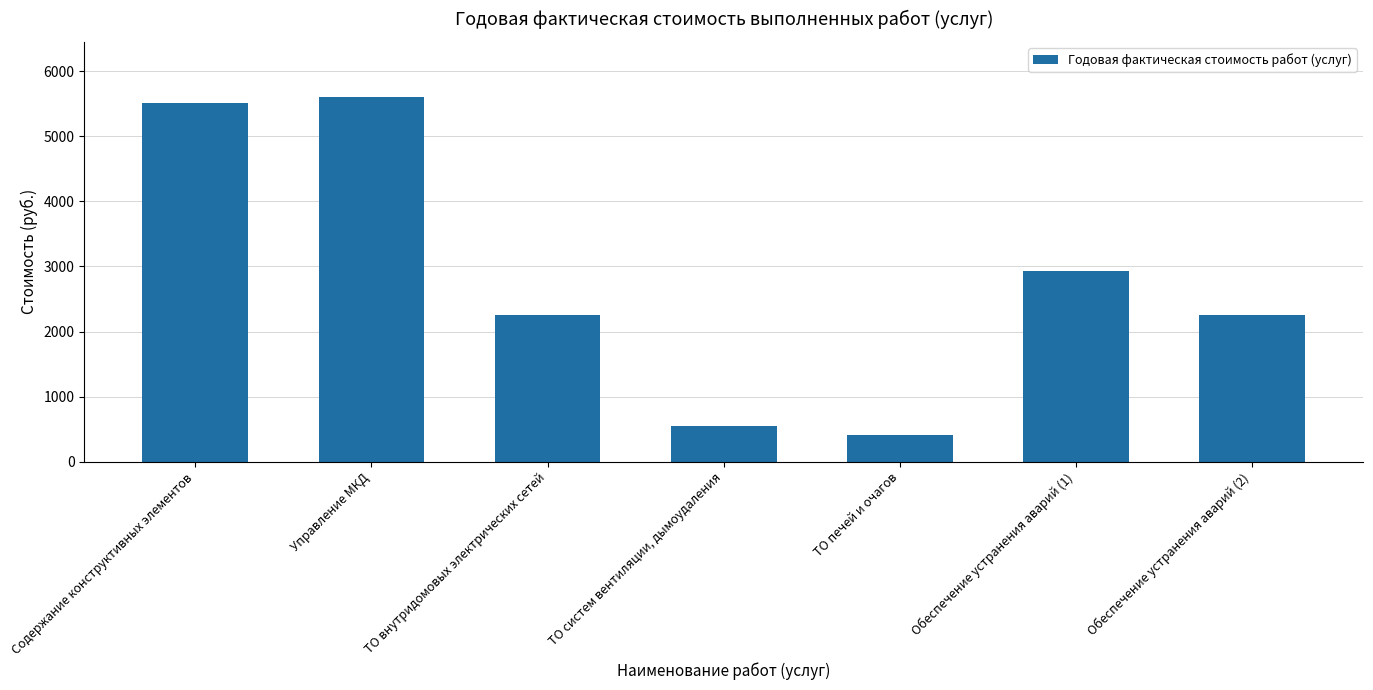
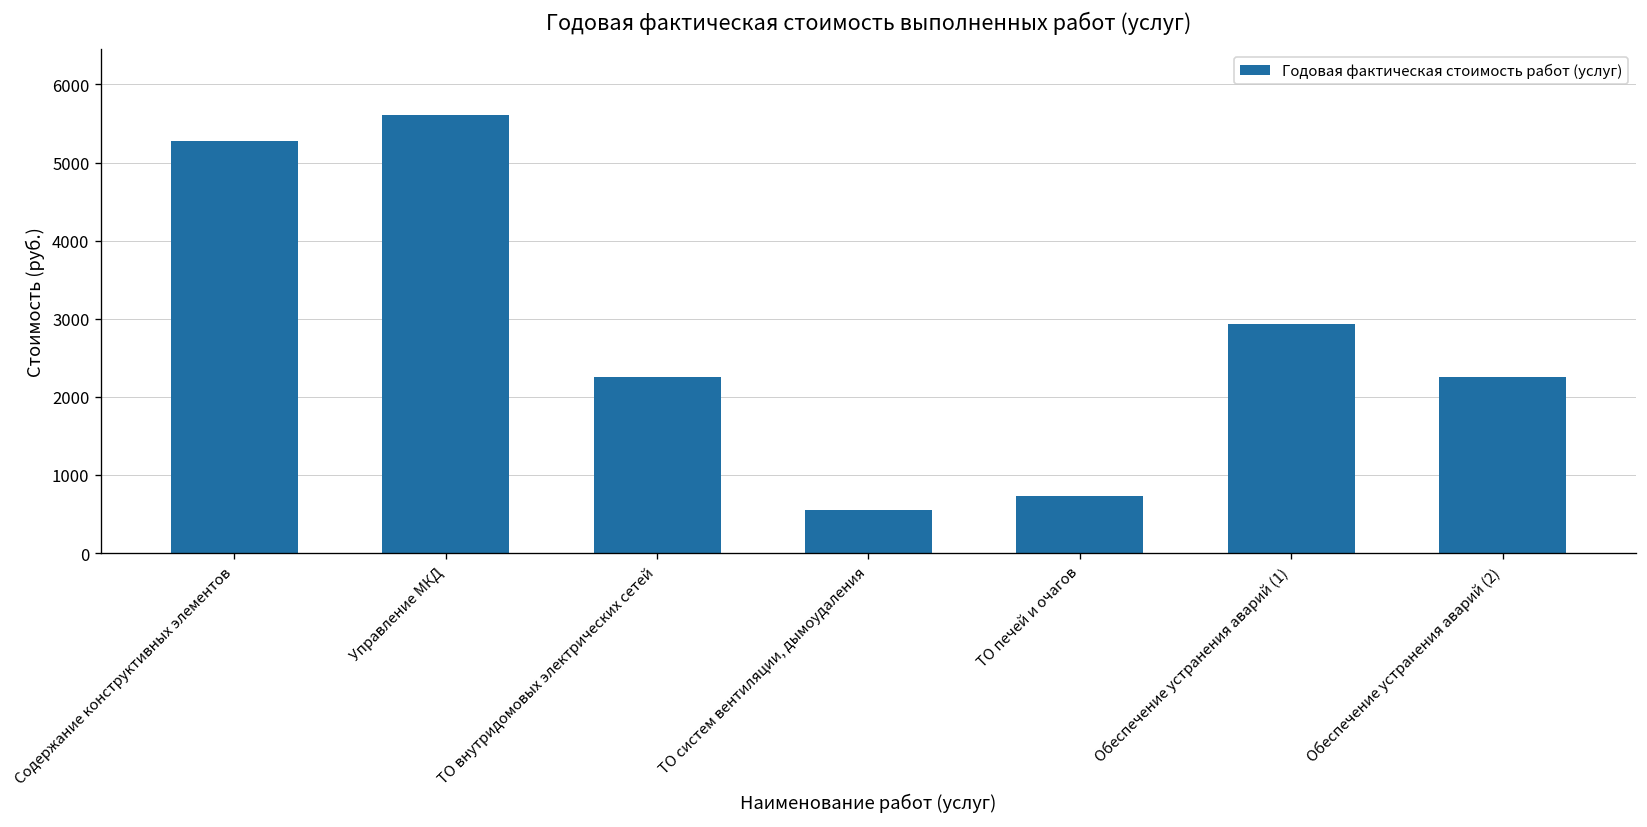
Содержание конструктивных элементов: 5500 -> 5300
ТО печей и очагов: 400 -> 700
